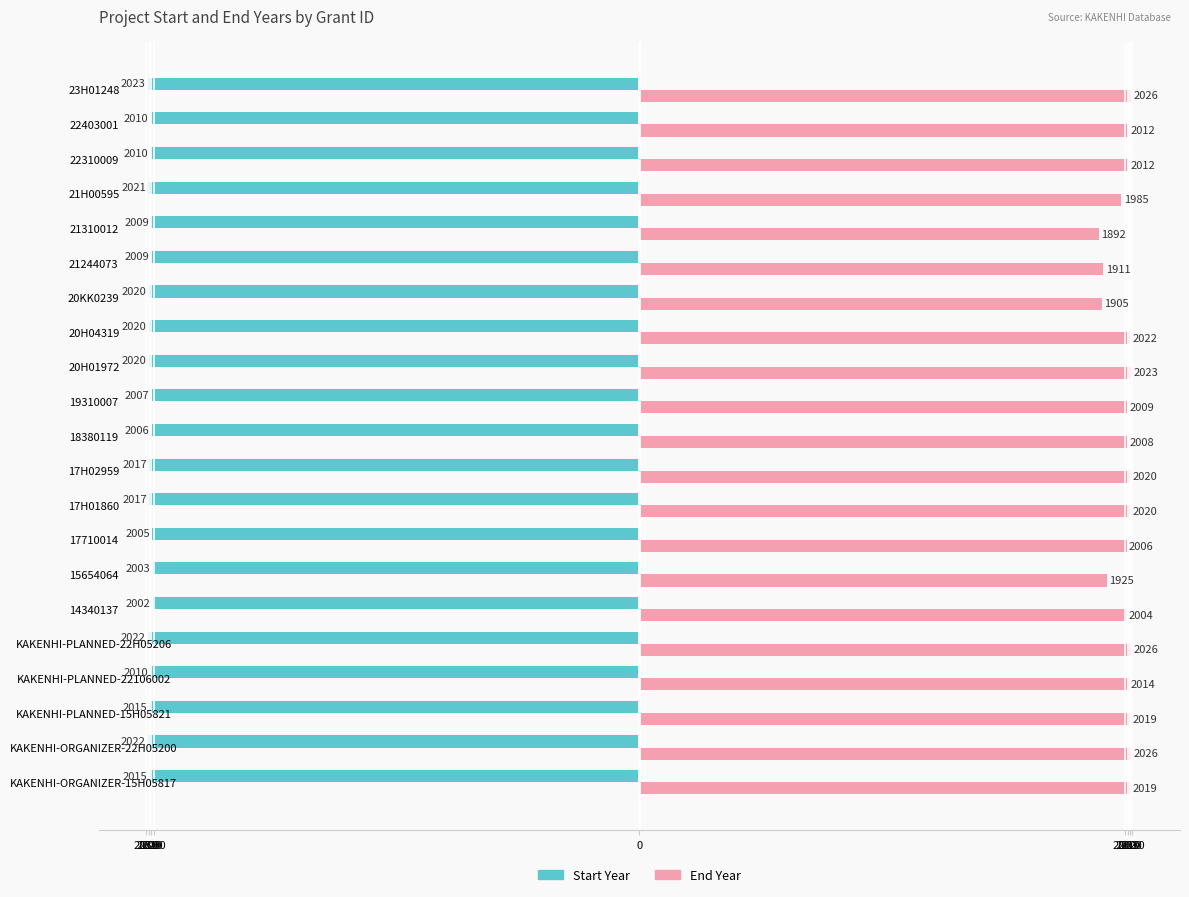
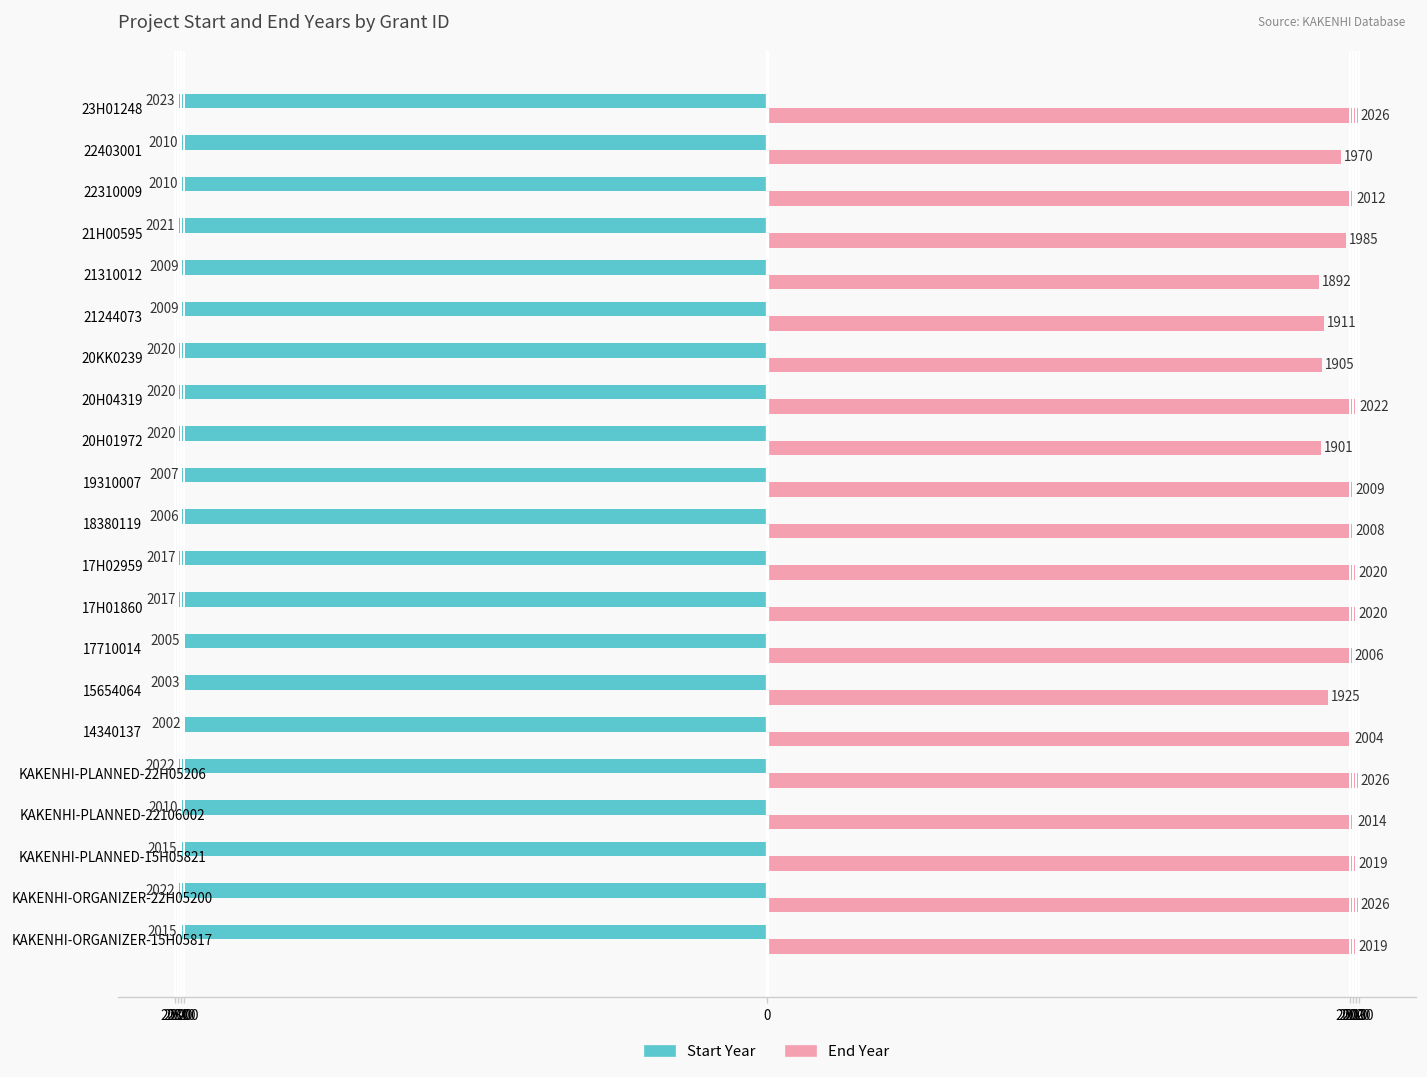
End Year, 22403001: 2012 -> 1970
End Year, 20H01972: 2023 -> 1901
